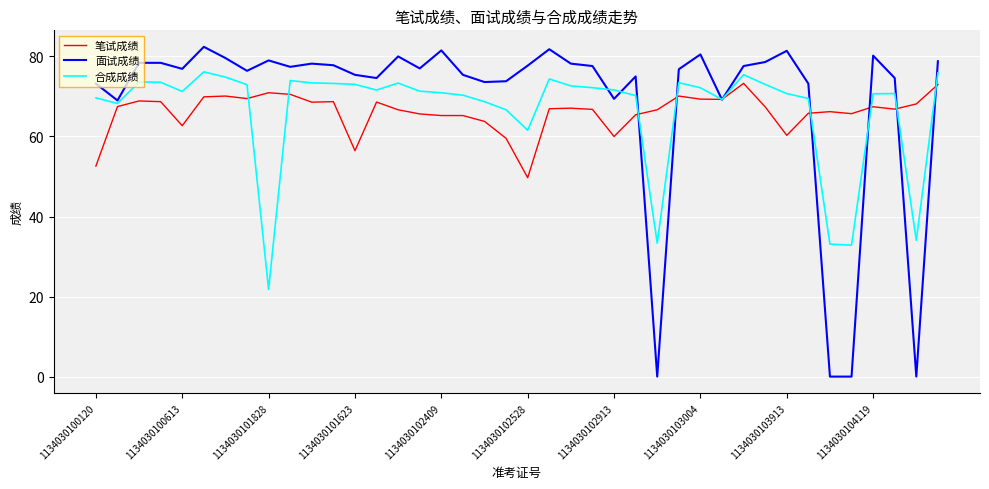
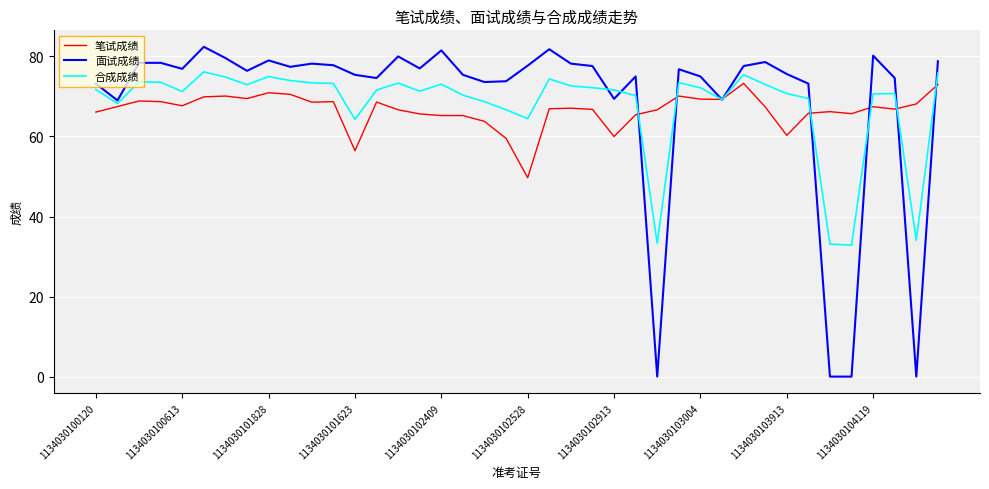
笔试成绩, 1134030100120: 53 -> 66
合成成绩, 1134030100120: 70 -> 72
笔试成绩, 1134030100613: 63 -> 68
合成成绩, 1134030101828: 22 -> 75
合成成绩, 1134030101623: 73 -> 64
合成成绩, 1134030102409: 71 -> 73
合成成绩, 1134030102528: 62 -> 64
面试成绩, 1134030103004: 81 -> 75
面试成绩, 1134030103913: 81 -> 76
